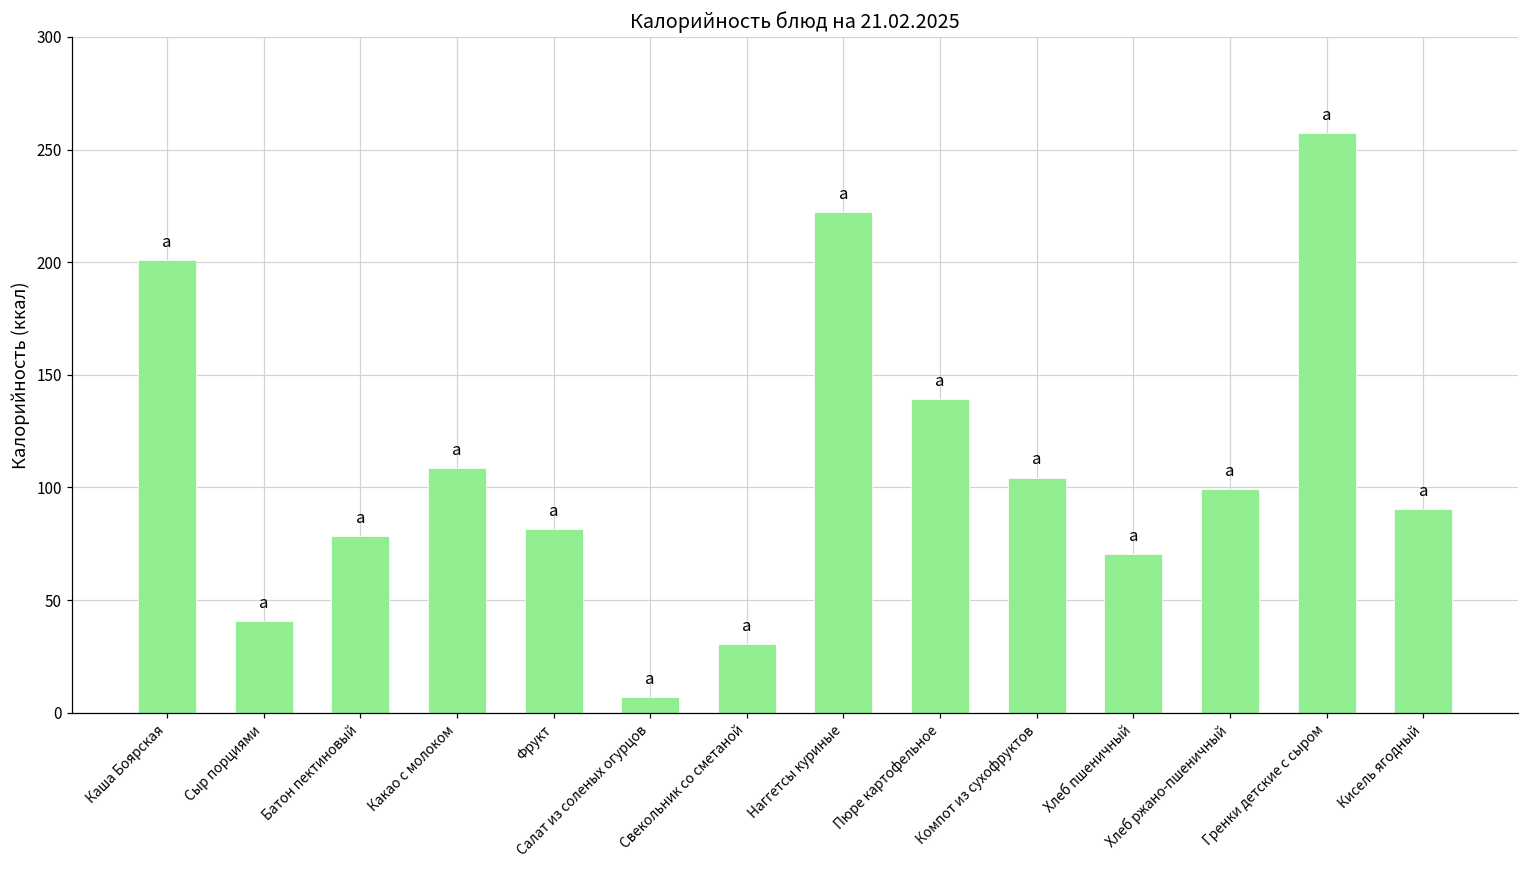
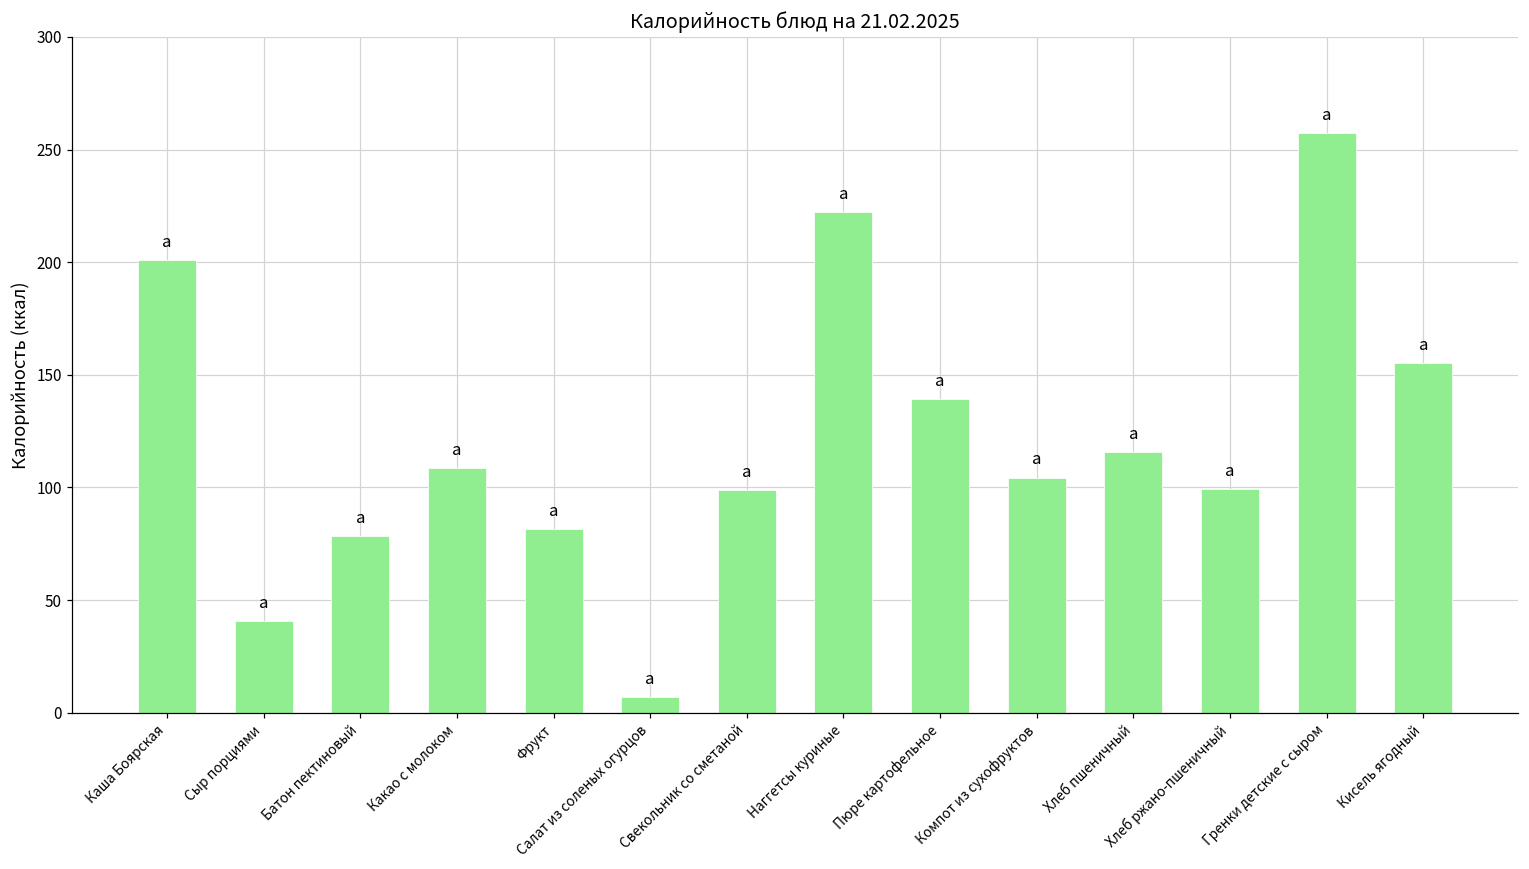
Свекольник со сметаной: 30 -> 99
Хлеб пшеничный: 70 -> 116
Кисель ягодный: 91 -> 155
